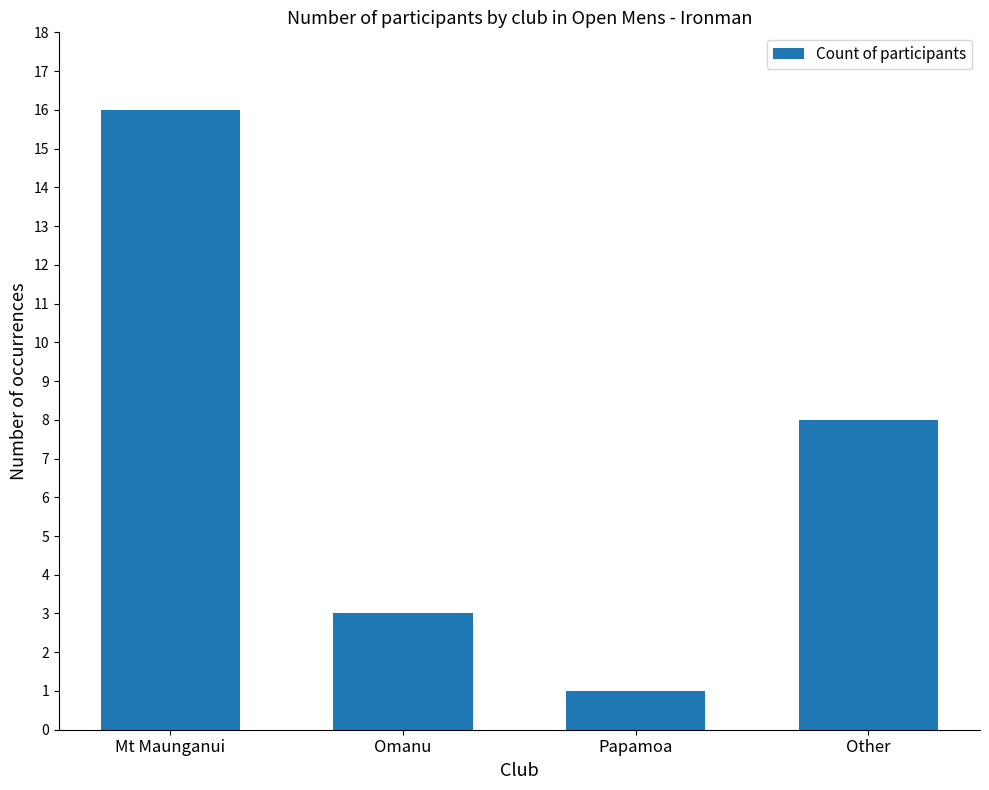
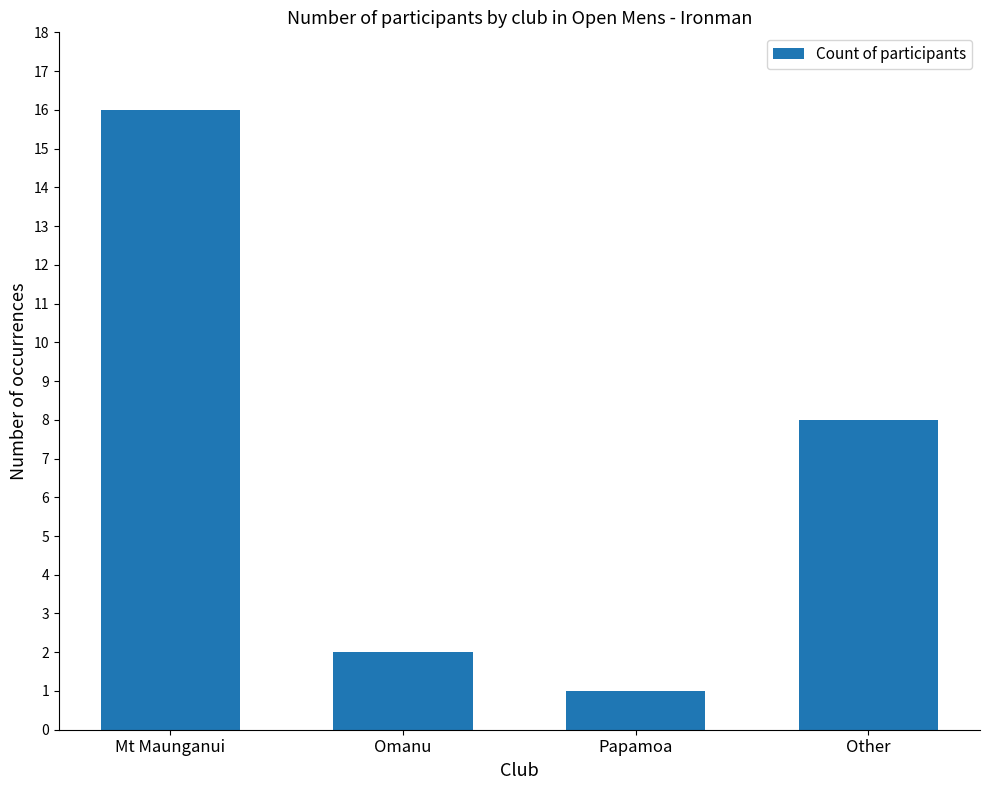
Omanu: 3 -> 2
